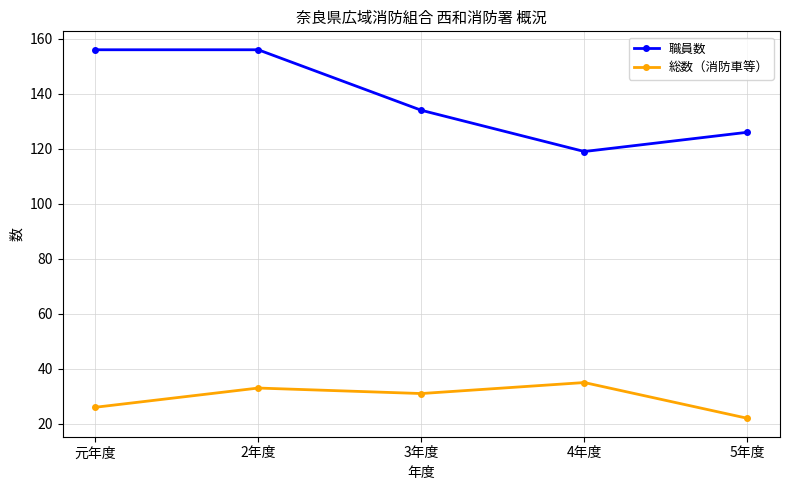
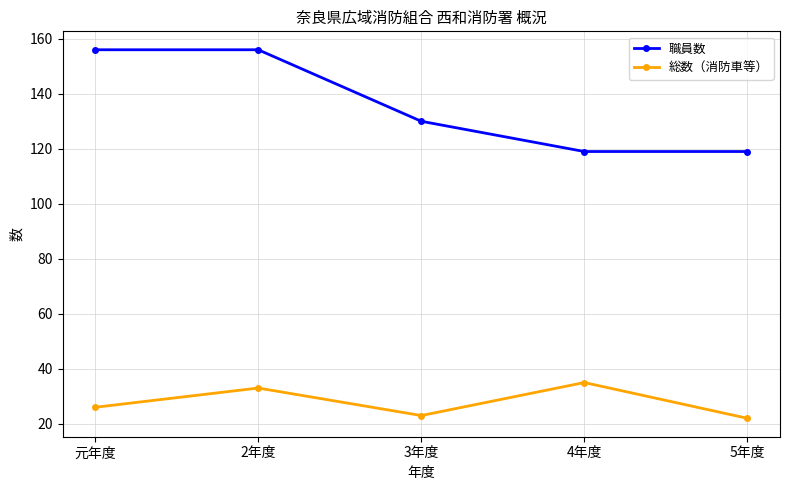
職員数, 3年度: 134 -> 130
総数（消防車等）, 3年度: 31 -> 23
職員数, 5年度: 126 -> 119
